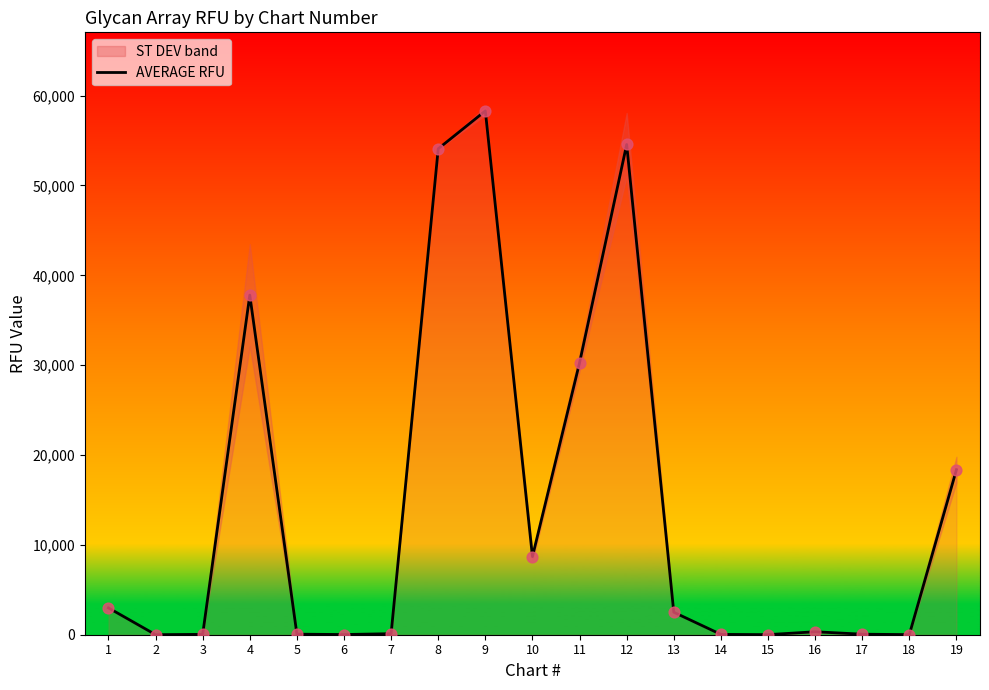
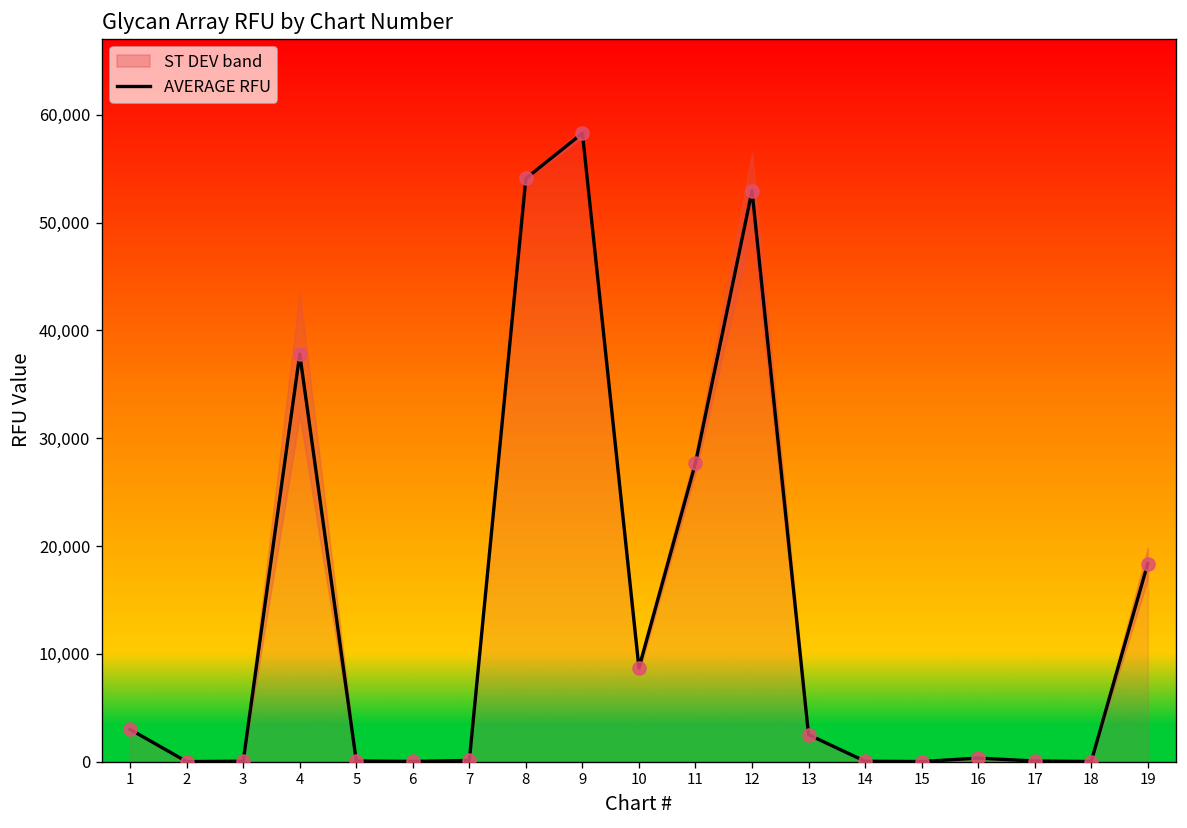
AVERAGE RFU, 11: 30,000 -> 28,000
AVERAGE RFU, 12: 55,000 -> 53,000
